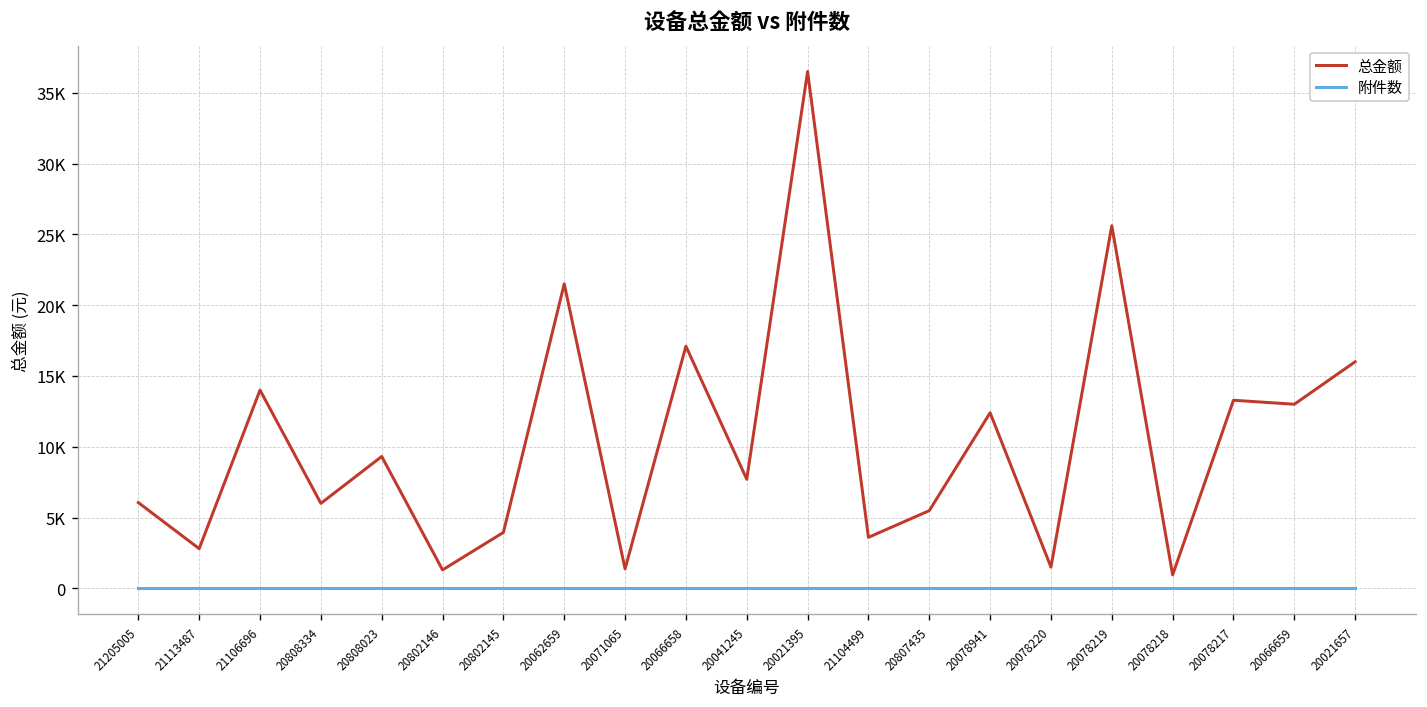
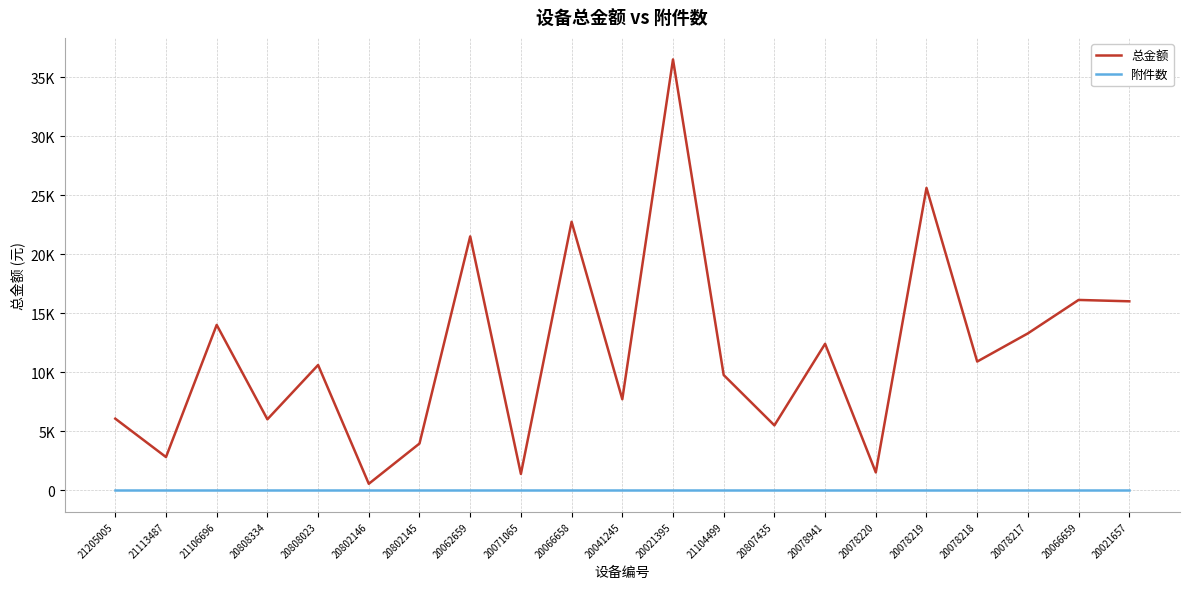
总金额, 20808023: 9300 -> 10600
总金额, 20802146: 1300 -> 500
总金额, 20066658: 17100 -> 22700
总金额, 21104499: 3600 -> 9800
总金额, 20078218: 1000 -> 10900
总金额, 20066659: 13000 -> 16100
